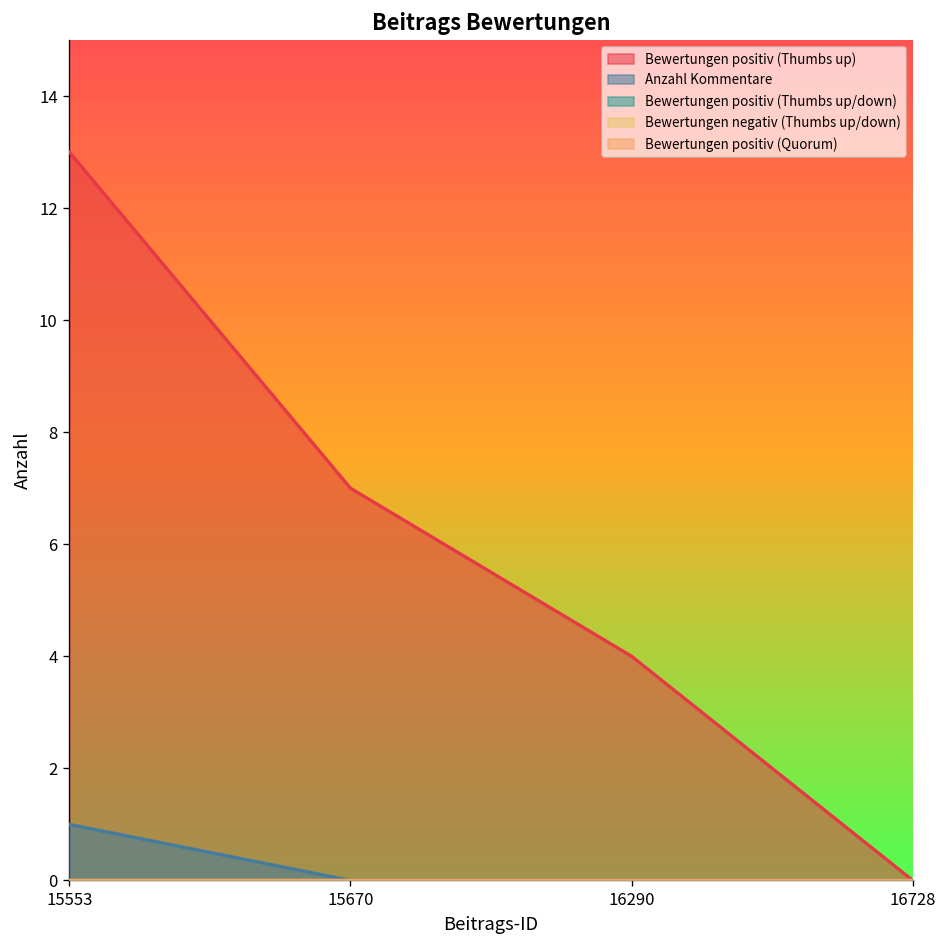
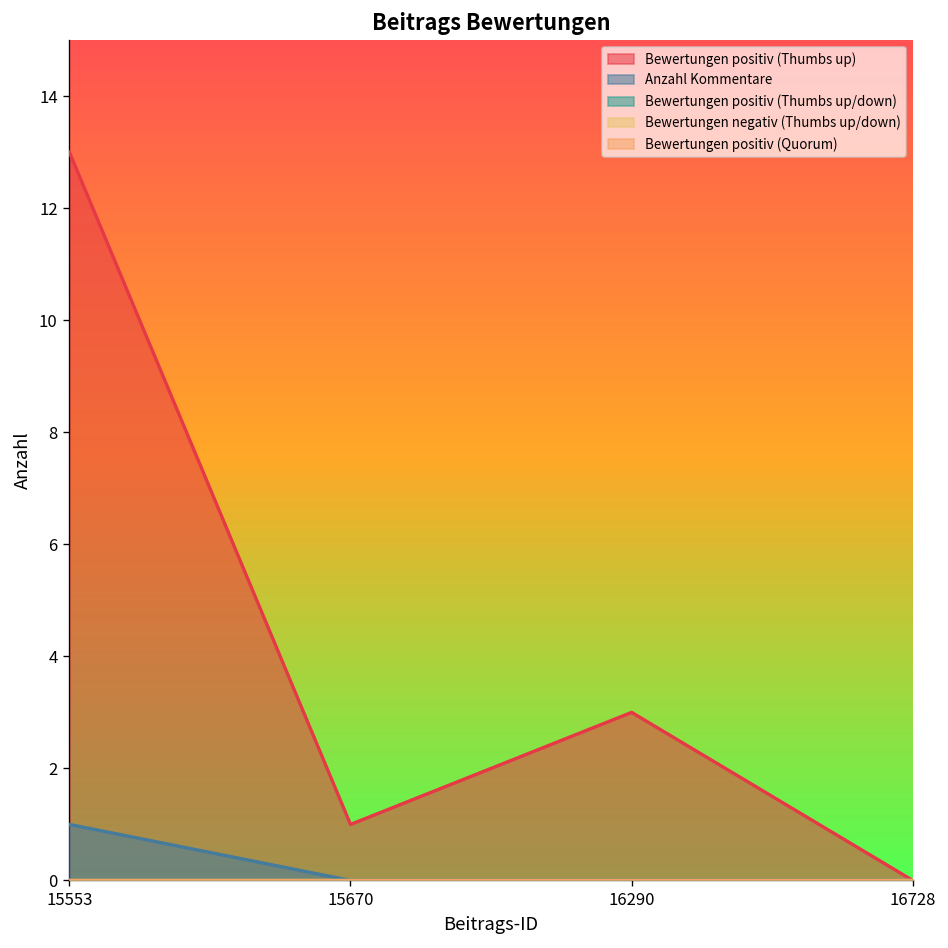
Bewertungen positiv (Thumbs up), 15670: 7 -> 1
Bewertungen positiv (Thumbs up), 16290: 4 -> 3
